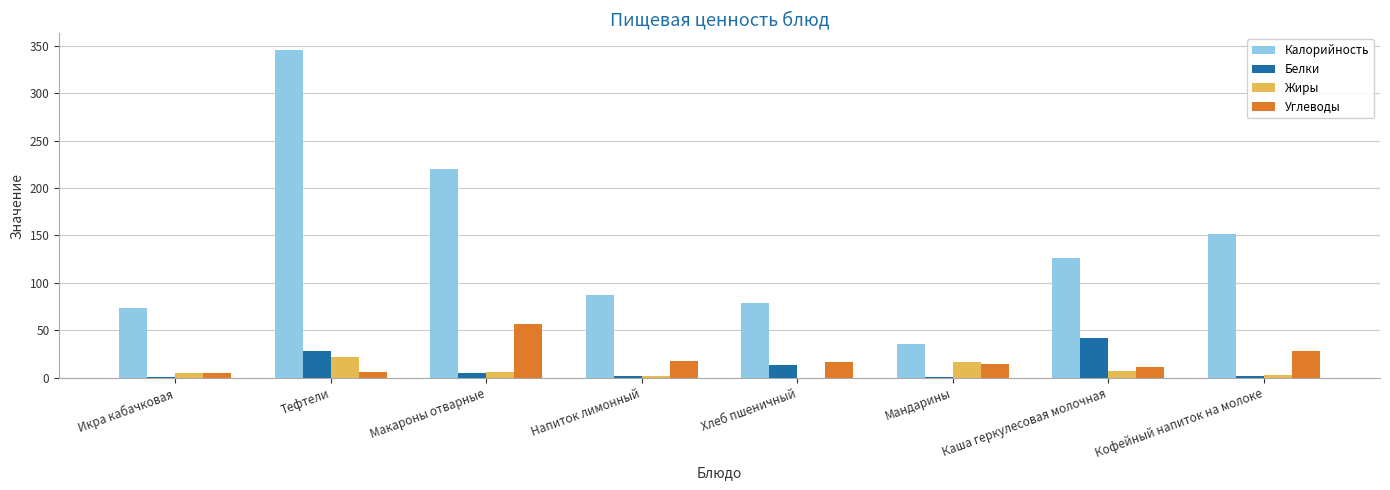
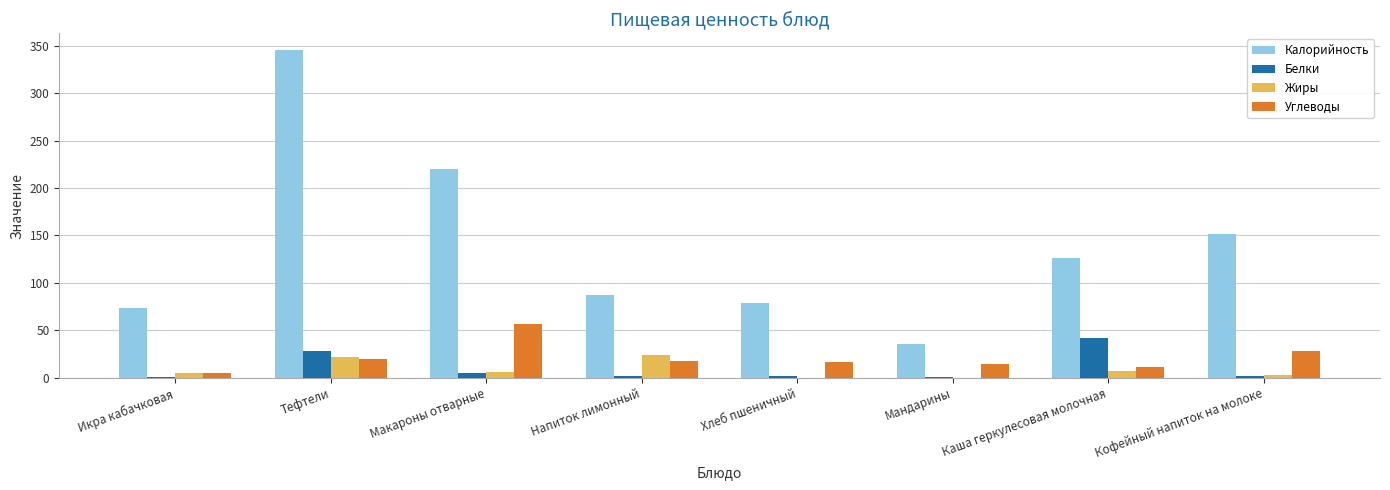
Углеводы, Тефтели: 10 -> 20
Жиры, Напиток лимонный: 0 -> 20
Белки, Хлеб пшеничный: 10 -> 0
Жиры, Мандарины: 20 -> 0
